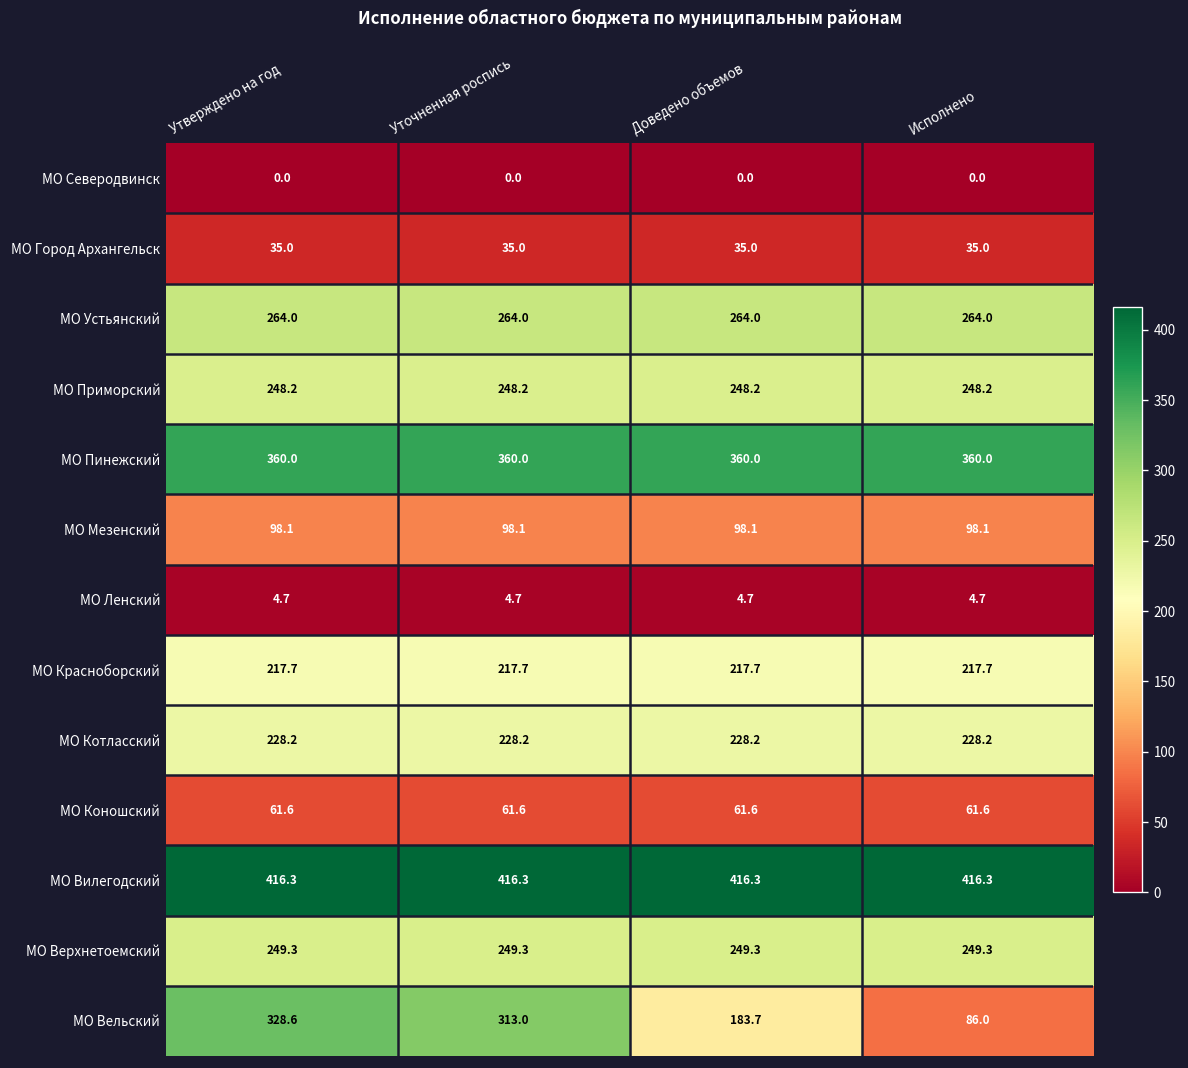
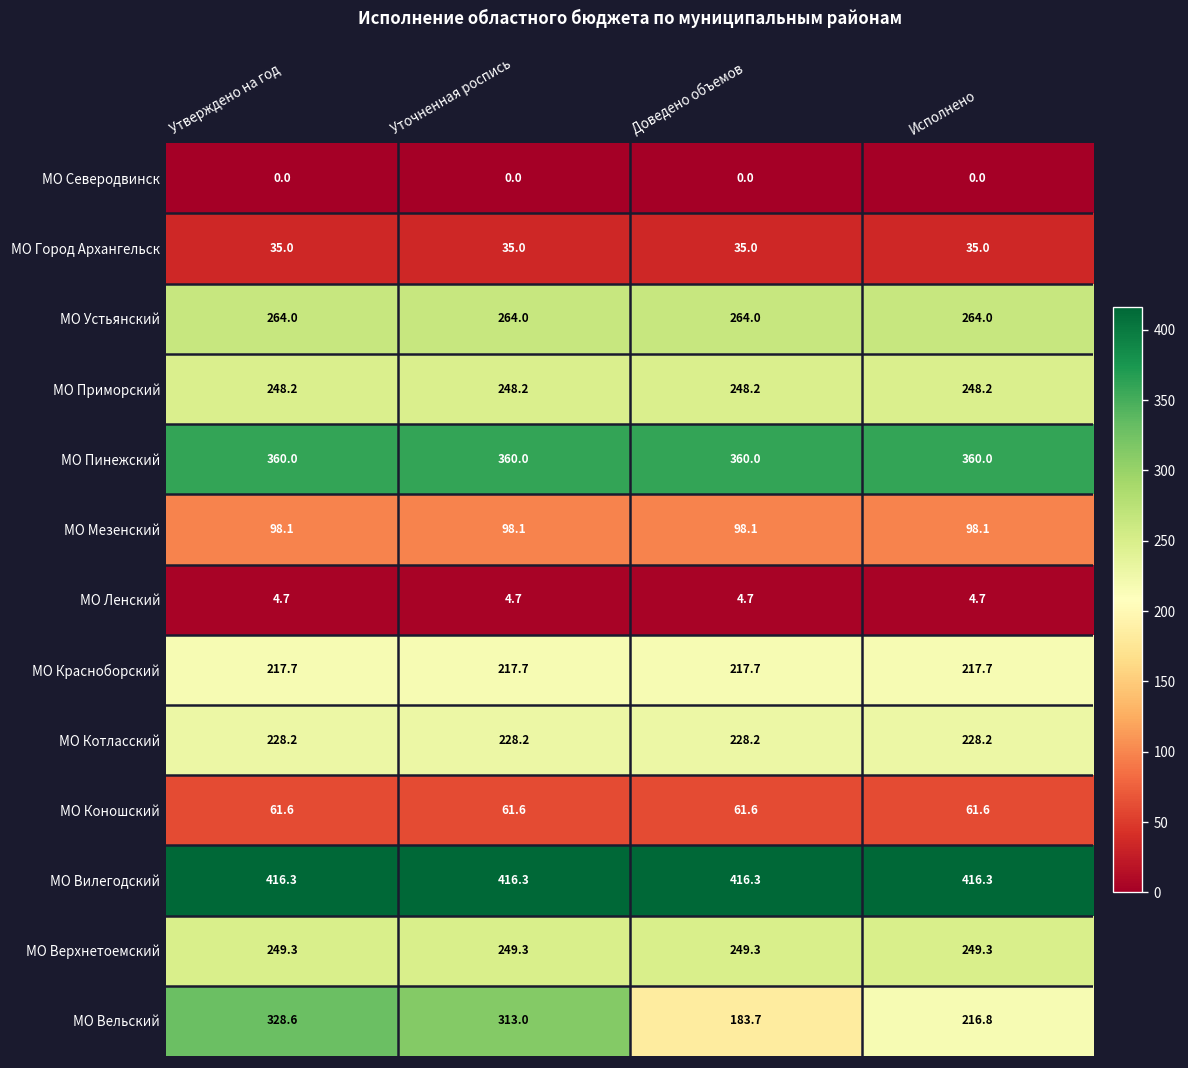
МО Вельский, Исполнено: 86.0 -> 216.8
